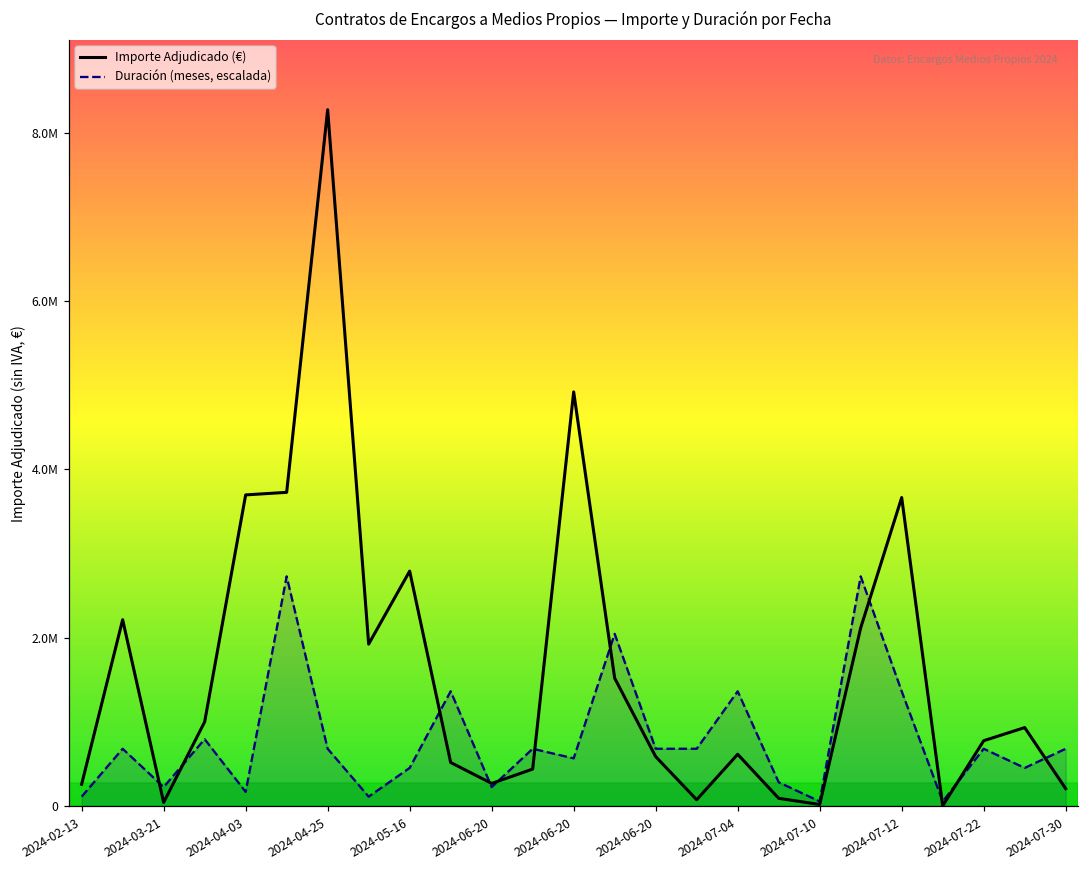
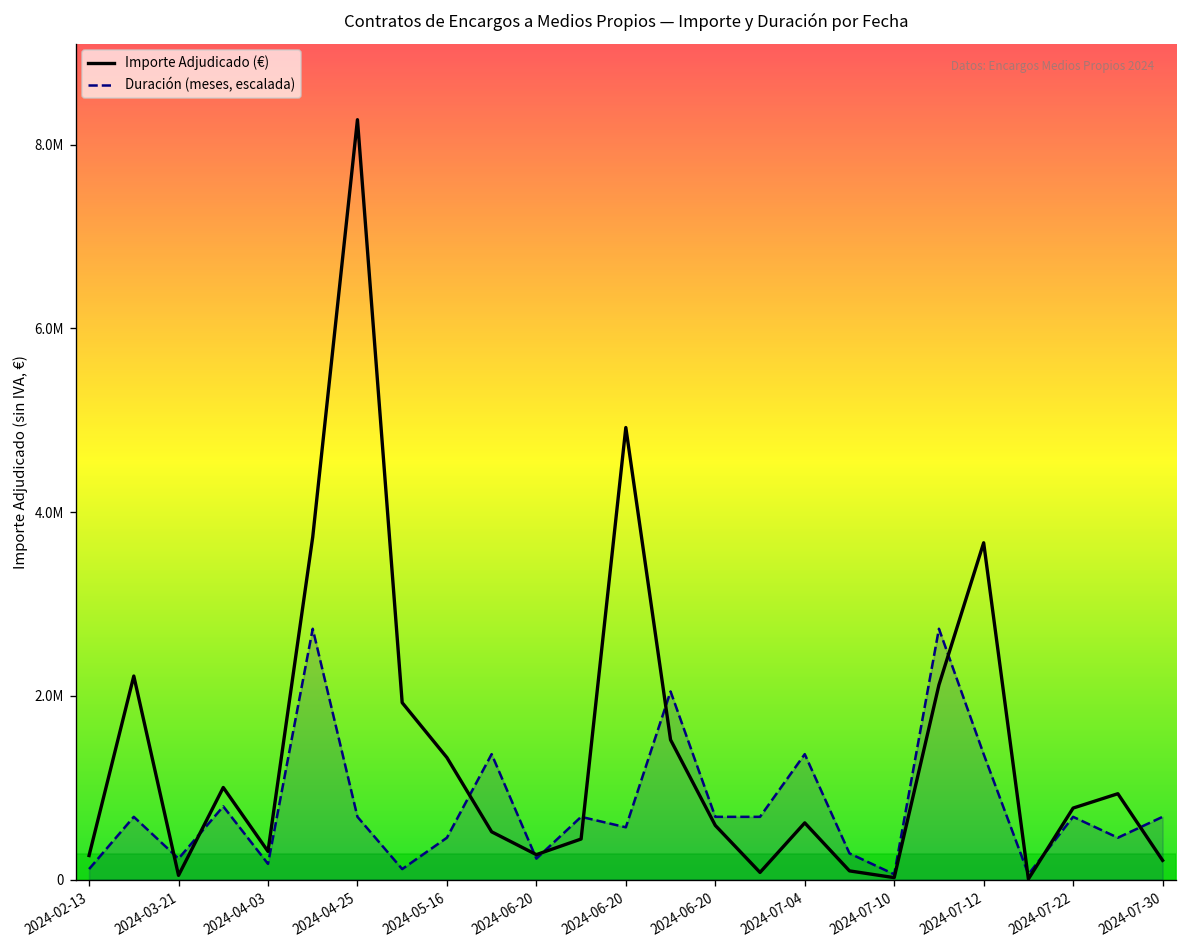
Importe Adjudicado (€), 2024-04-03: 3700000 -> 300000
Importe Adjudicado (€), 2024-05-16: 2800000 -> 1300000
